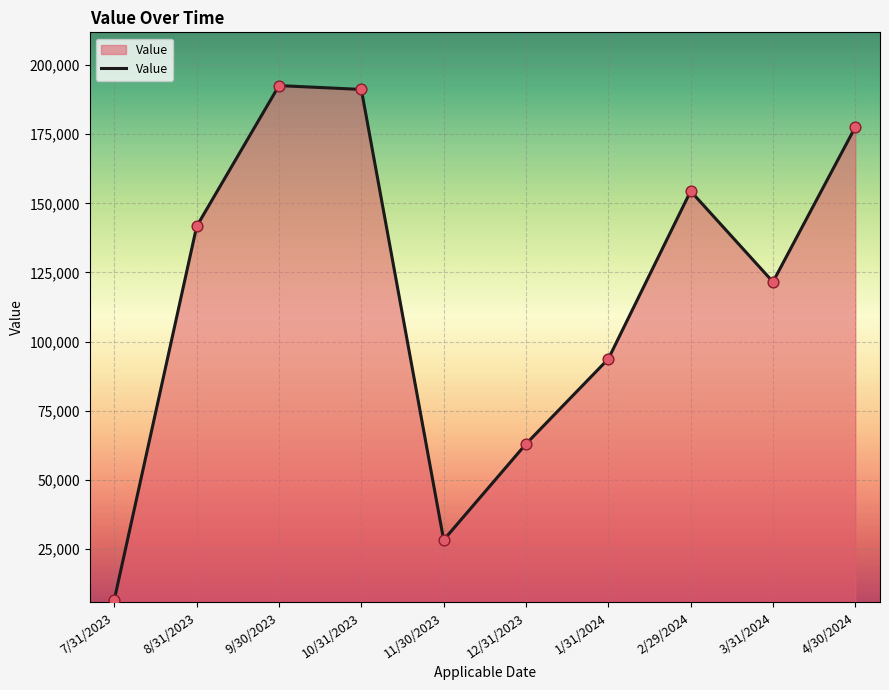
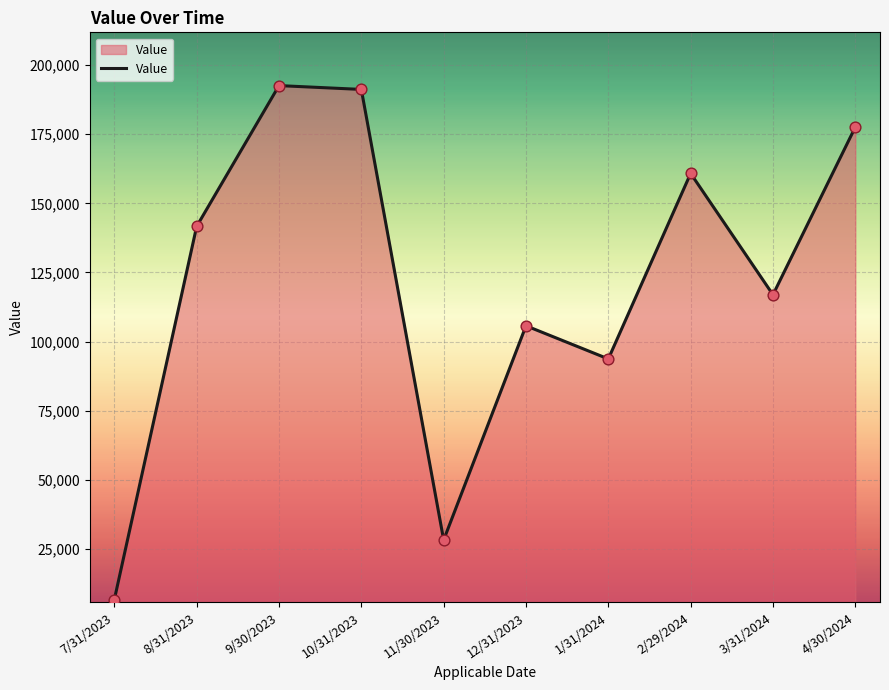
12/31/2023: 63,000 -> 106,000
2/29/2024: 154,000 -> 161,000
3/31/2024: 122,000 -> 117,000
